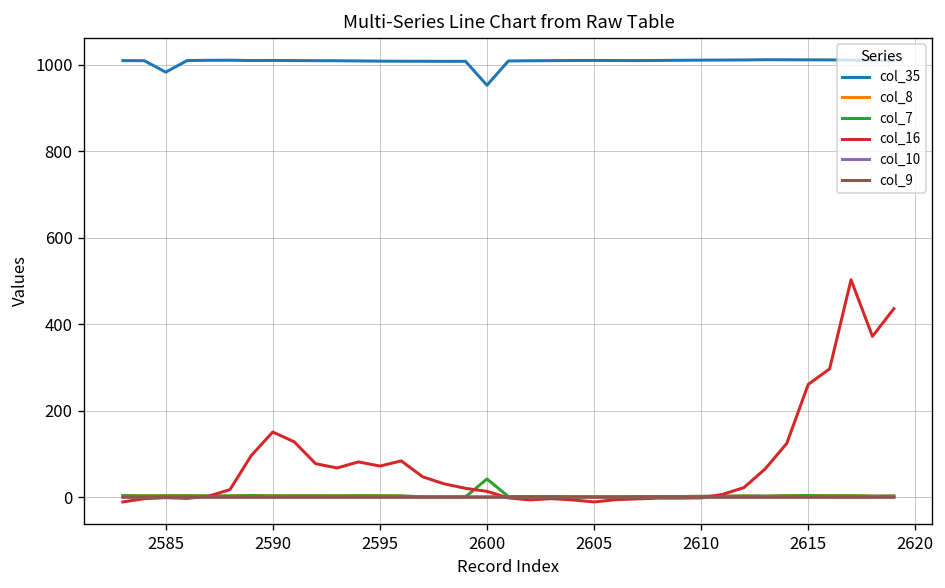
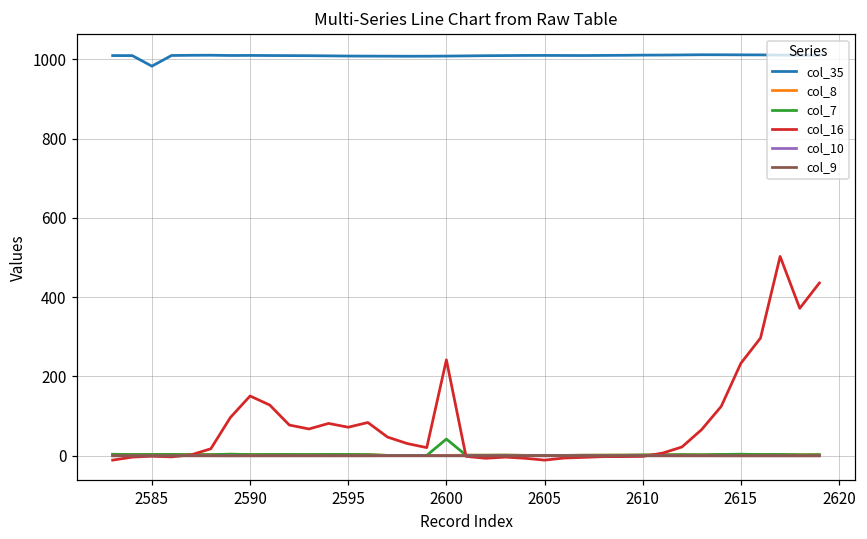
col_35, 2600: 950 -> 1010
col_16, 2600: 10 -> 240
col_16, 2615: 260 -> 230
